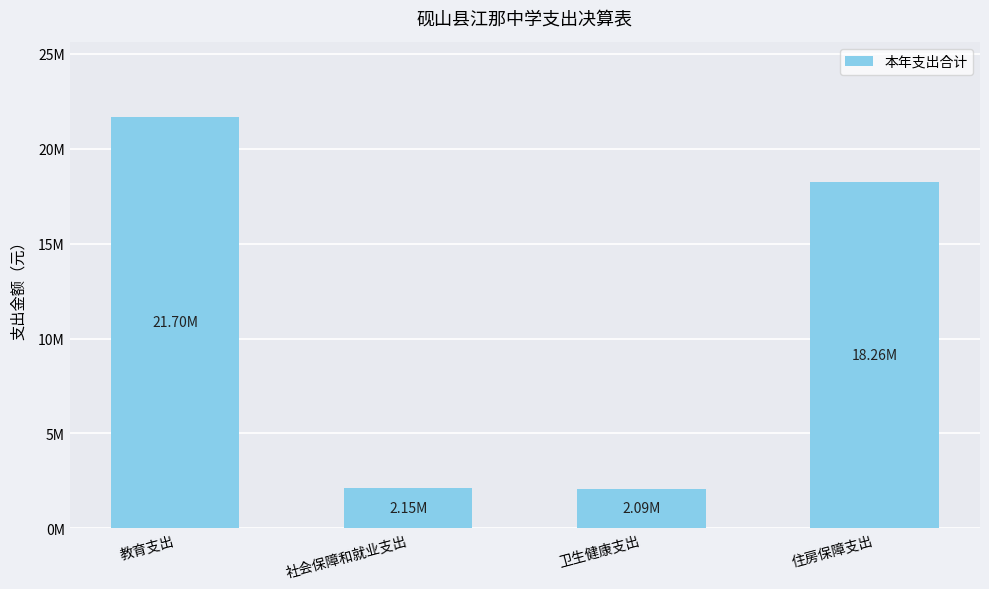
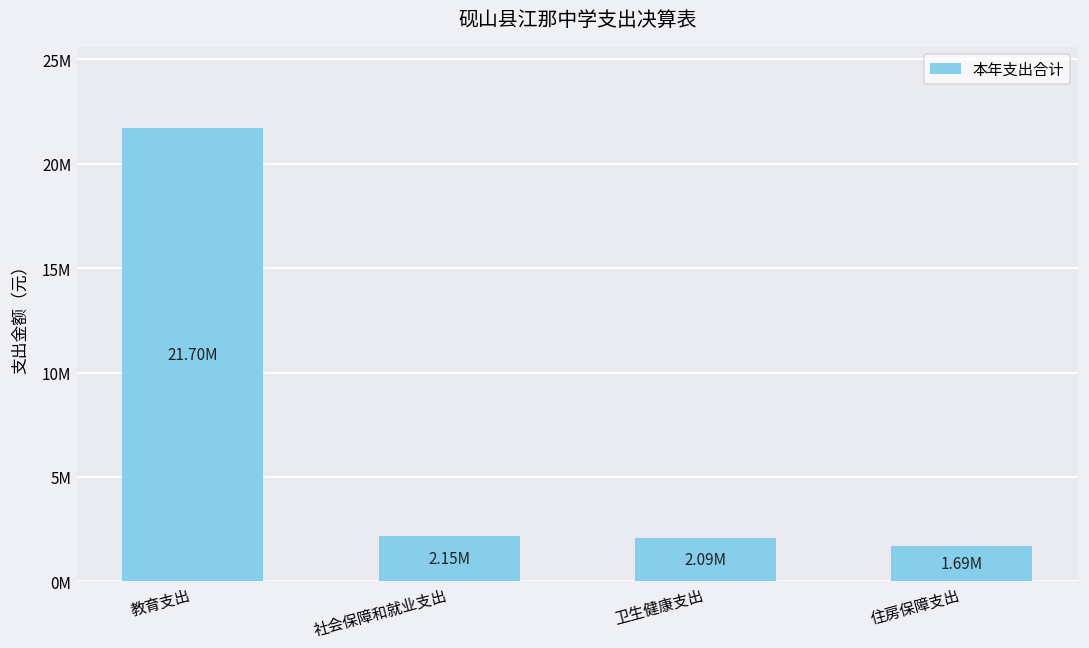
住房保障支出: 18.26M -> 1.69M
